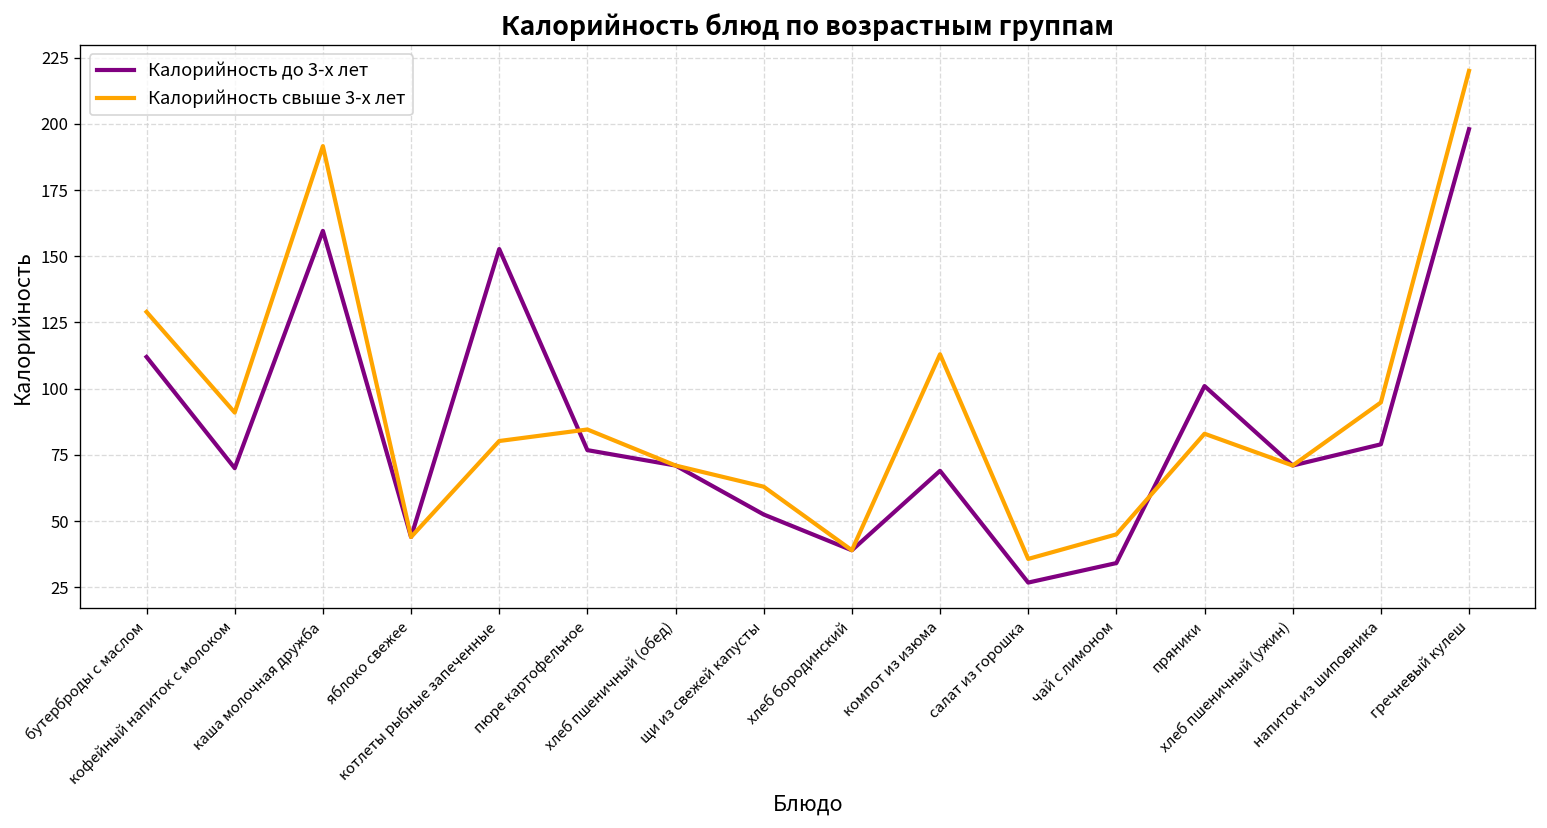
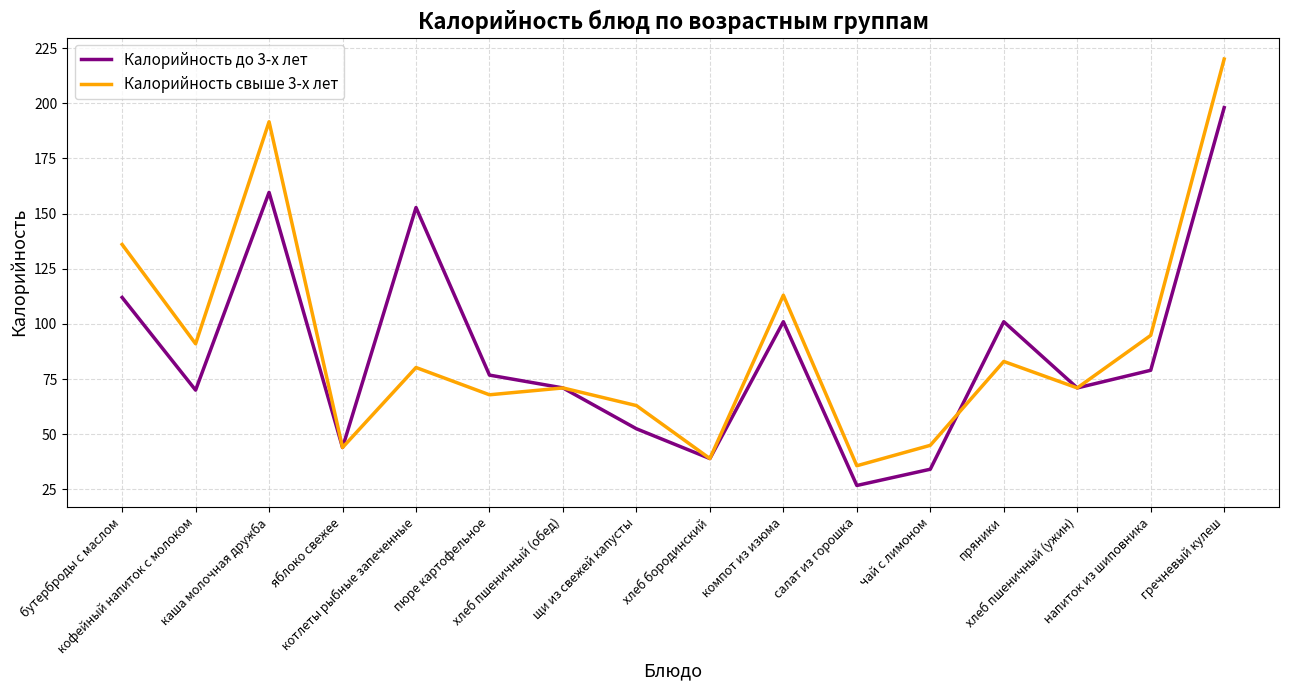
Калорийность свыше 3-х лет, бутерброды с маслом: 129 -> 136
Калорийность свыше 3-х лет, пюре картофельное: 85 -> 68
Калорийность до 3-х лет, компот из изюма: 69 -> 101
